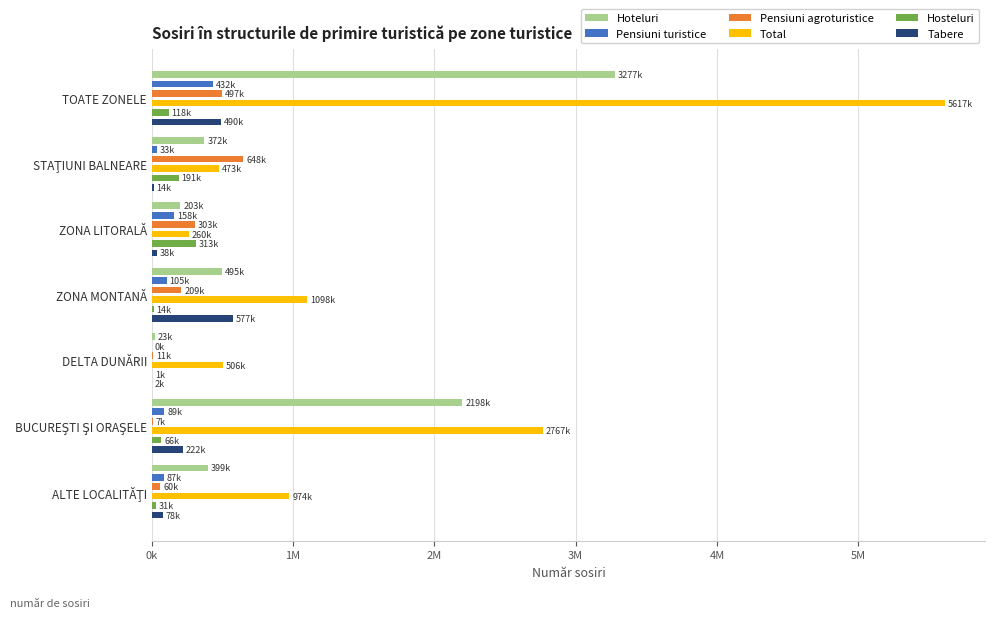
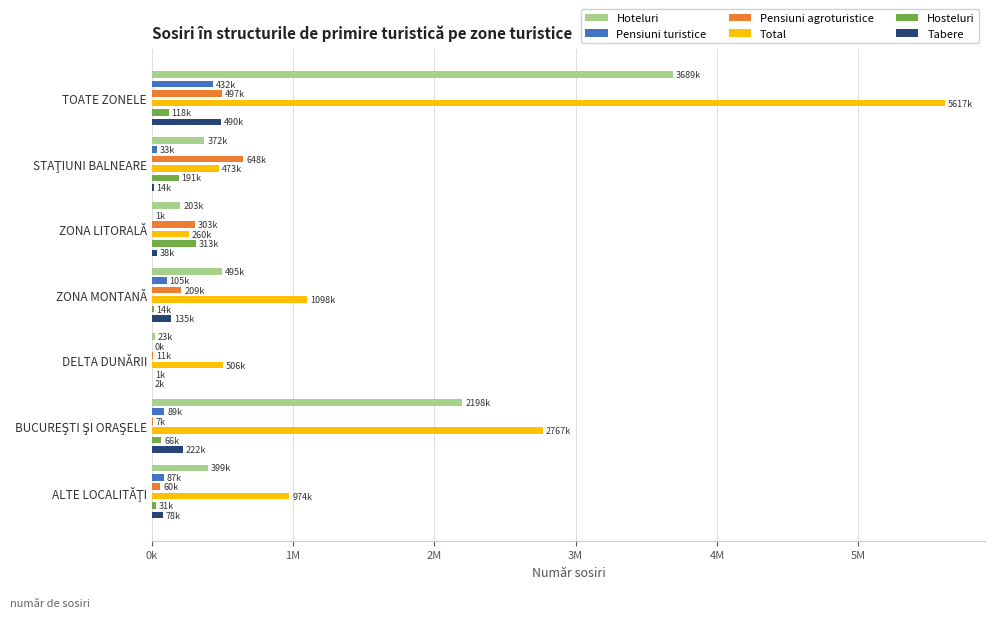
Hoteluri, TOATE ZONELE: 3277k -> 3689k
Pensiuni turistice, ZONA LITORALĂ: 158k -> 1k
Tabere, ZONA MONTANĂ: 577k -> 135k
